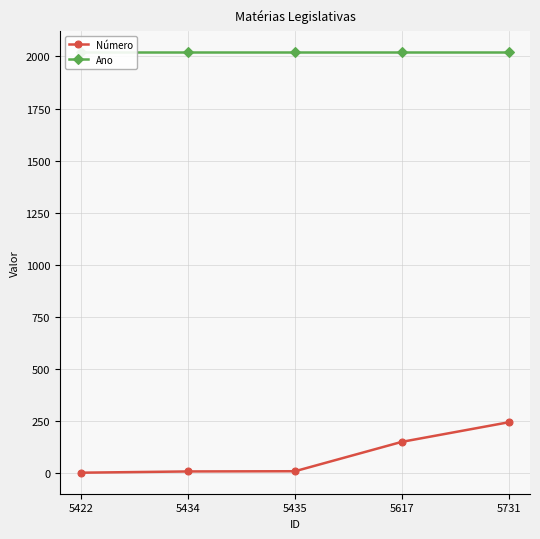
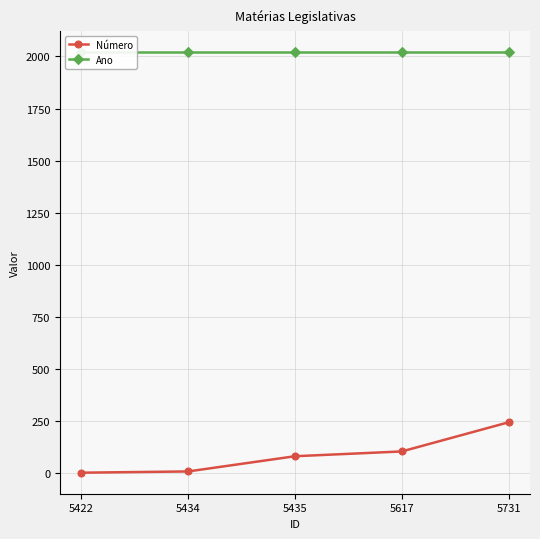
Número, 5435: 10 -> 80
Número, 5617: 150 -> 100
